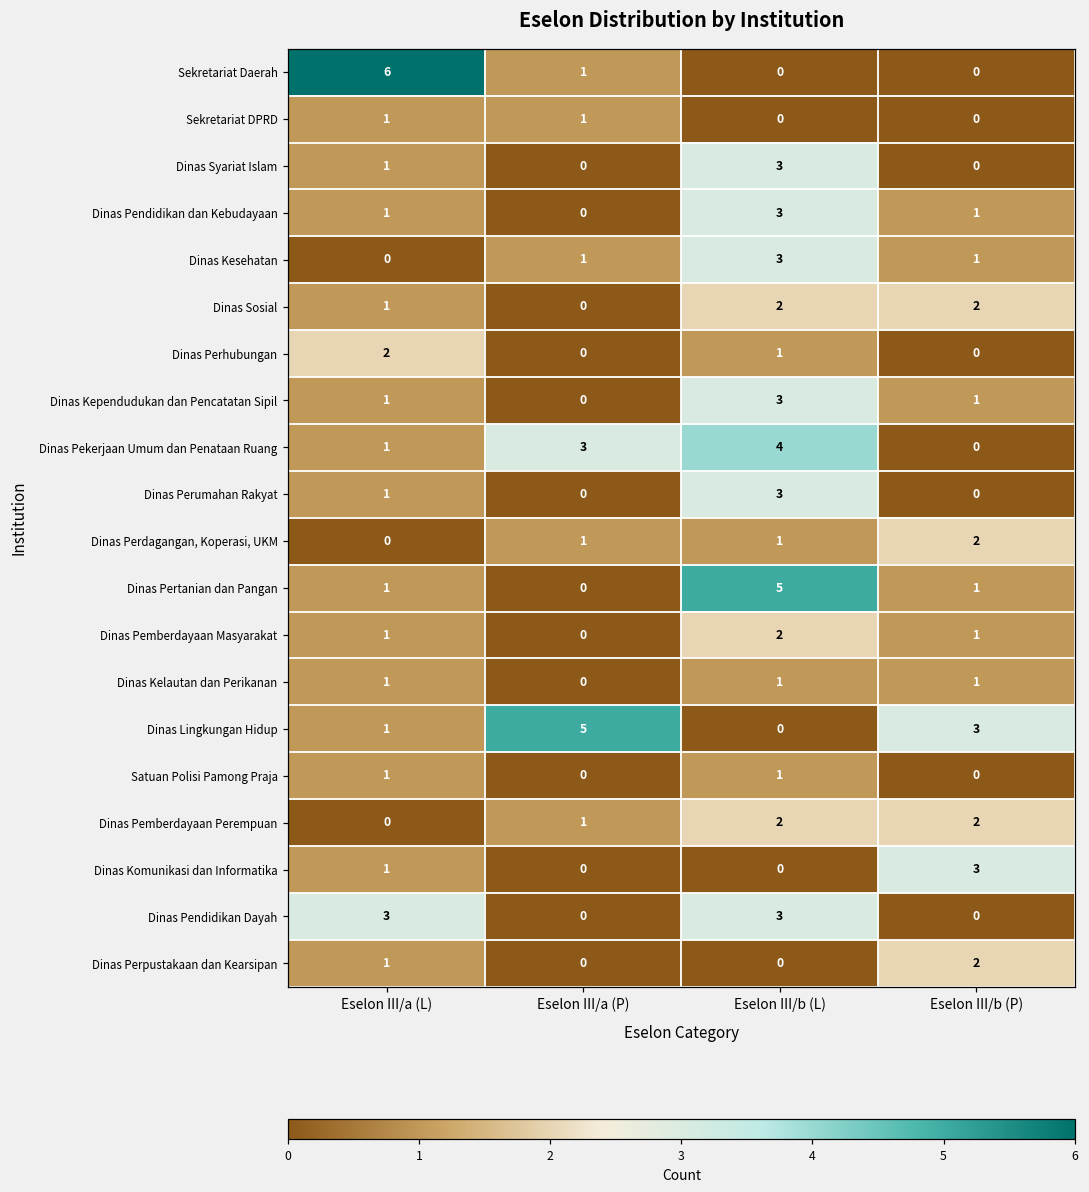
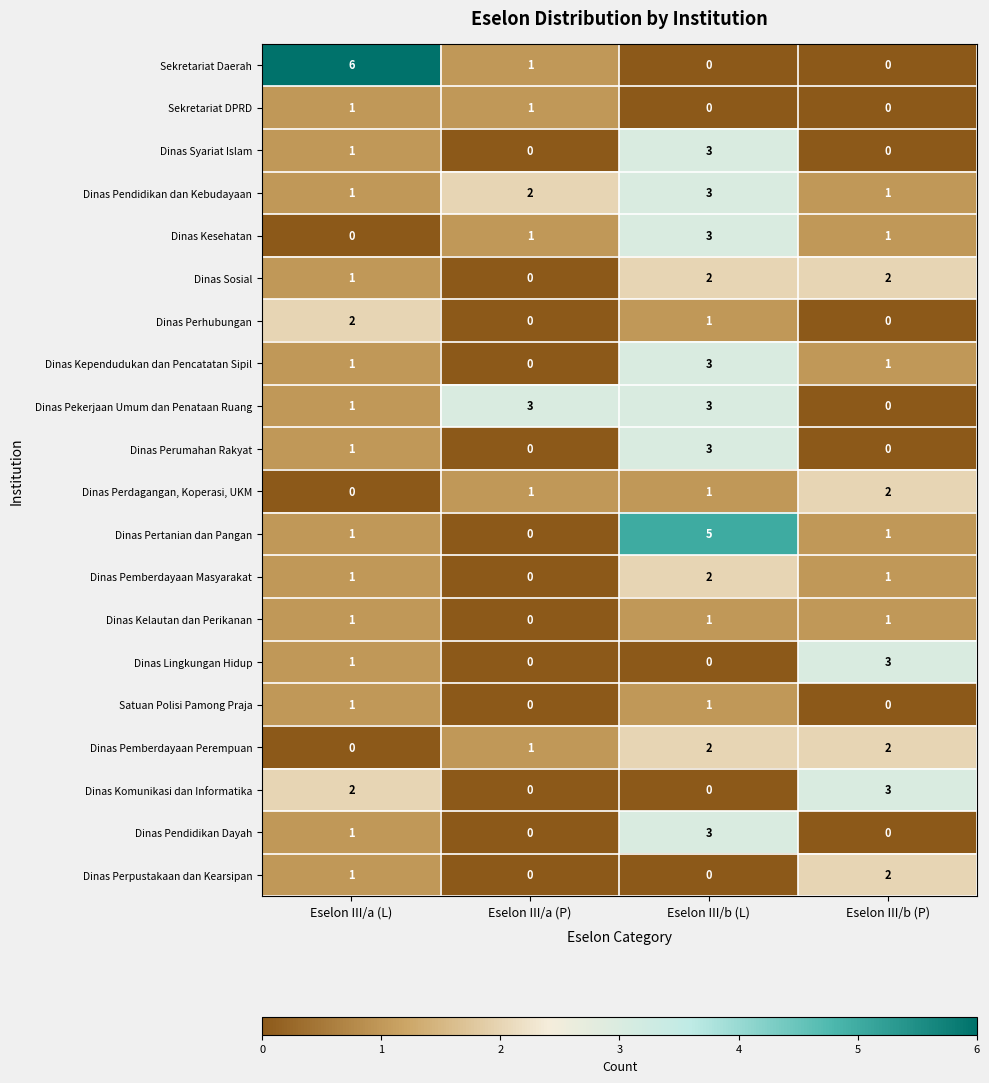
Dinas Pendidikan dan Kebudayaan, Eselon III/a (P): 0 -> 2
Dinas Pekerjaan Umum dan Penataan Ruang, Eselon III/b (L): 4 -> 3
Dinas Lingkungan Hidup, Eselon III/a (P): 5 -> 0
Dinas Komunikasi dan Informatika, Eselon III/a (L): 1 -> 2
Dinas Pendidikan Dayah, Eselon III/a (L): 3 -> 1
